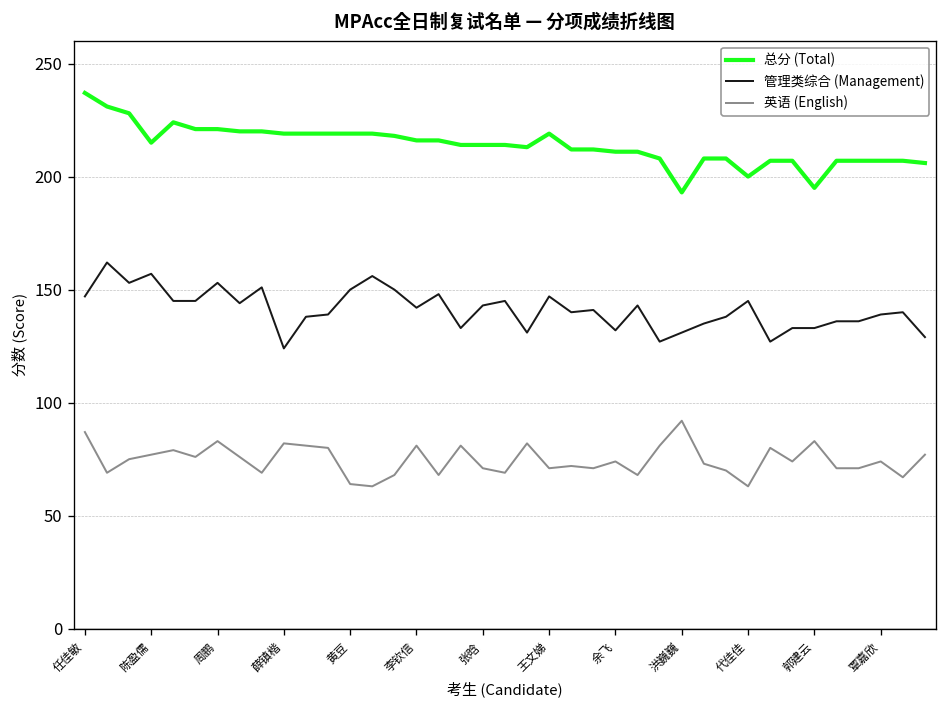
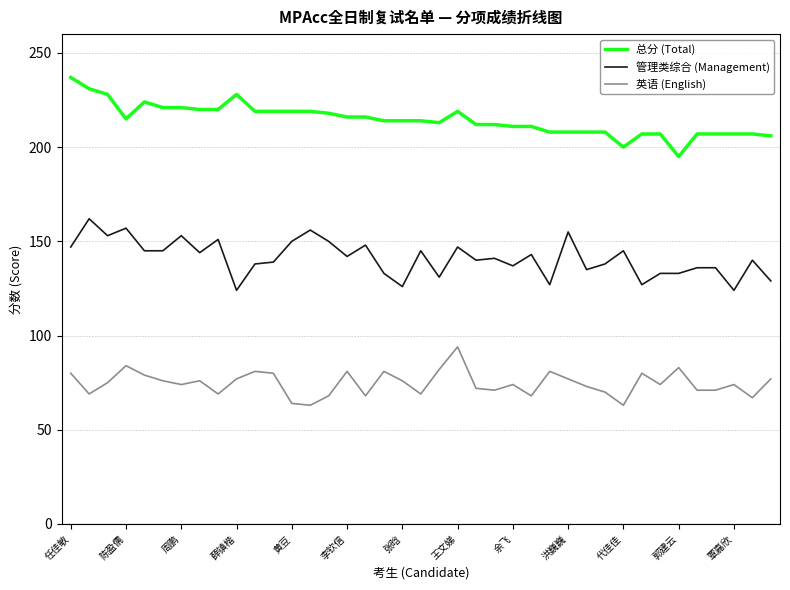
英语 (English), 任佳敏: 87 -> 80
英语 (English), 陈盈儒: 77 -> 84
英语 (English), 周鹏: 83 -> 74
总分 (Total), 薛镇楷: 219 -> 228
英语 (English), 薛镇楷: 82 -> 77
管理类综合 (Management), 张晗: 143 -> 126
英语 (English), 张晗: 71 -> 76
英语 (English), 王文娣: 71 -> 94
管理类综合 (Management), 余飞: 132 -> 137
总分 (Total), 洪巍巍: 193 -> 208
管理类综合 (Management), 洪巍巍: 131 -> 155
英语 (English), 洪巍巍: 92 -> 77
管理类综合 (Management), 覃嘉欣: 139 -> 124
